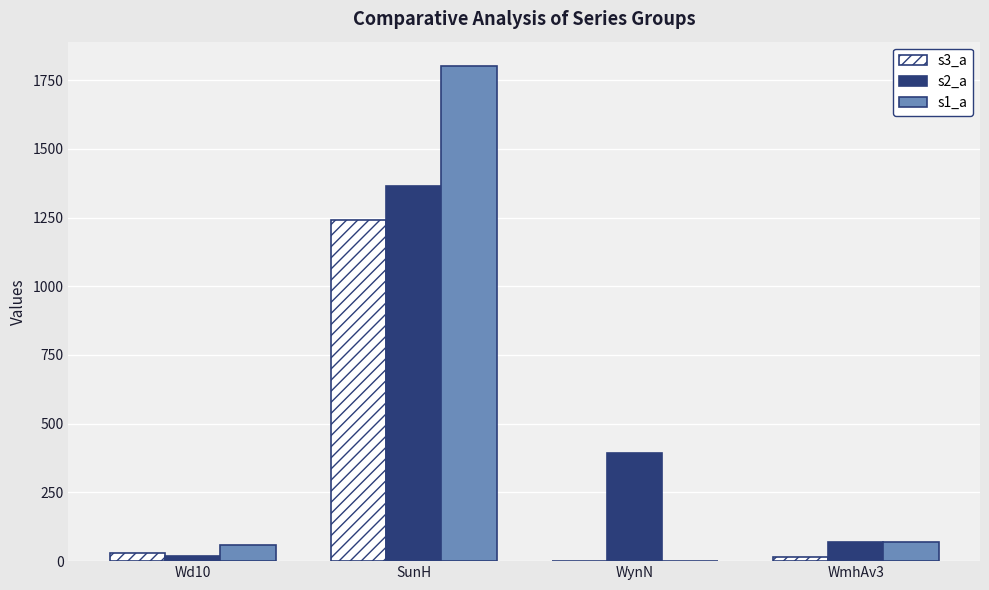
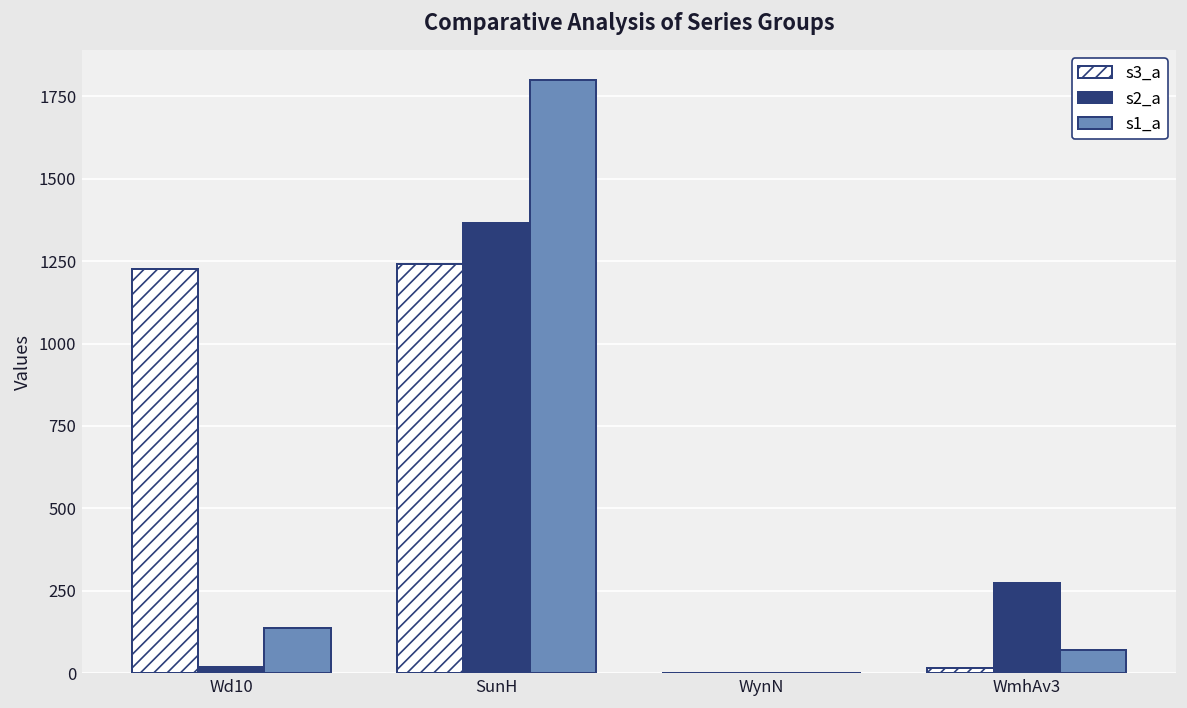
s3_a, Wd10: 30 -> 1230
s1_a, Wd10: 60 -> 140
s2_a, WynN: 390 -> 0
s2_a, WmhAv3: 70 -> 270
